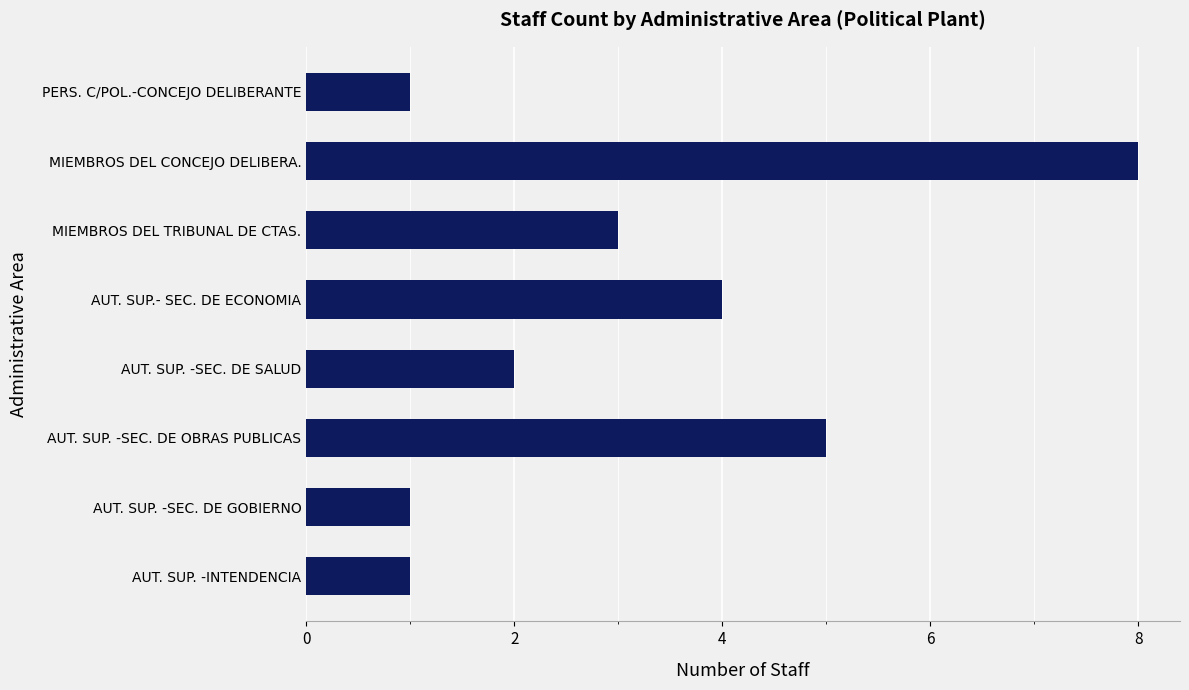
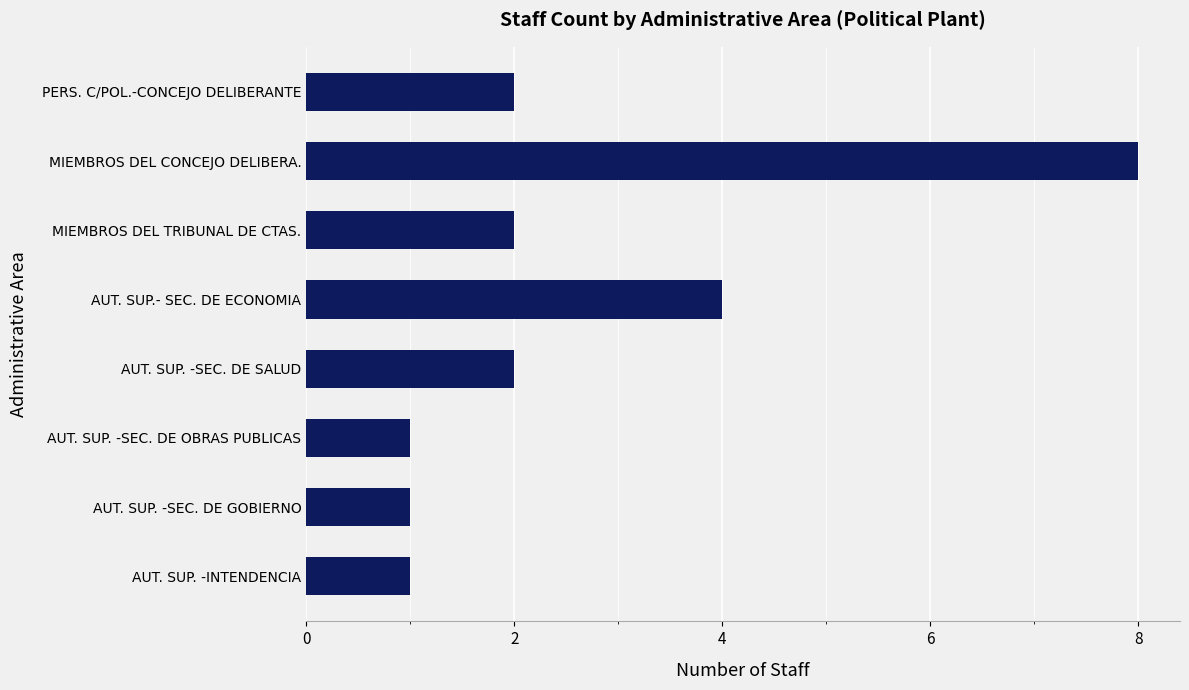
PERS. C/POL.-CONCEJO DELIBERANTE: 1 -> 2
MIEMBROS DEL TRIBUNAL DE CTAS.: 3 -> 2
AUT. SUP. -SEC. DE OBRAS PUBLICAS: 5 -> 1
